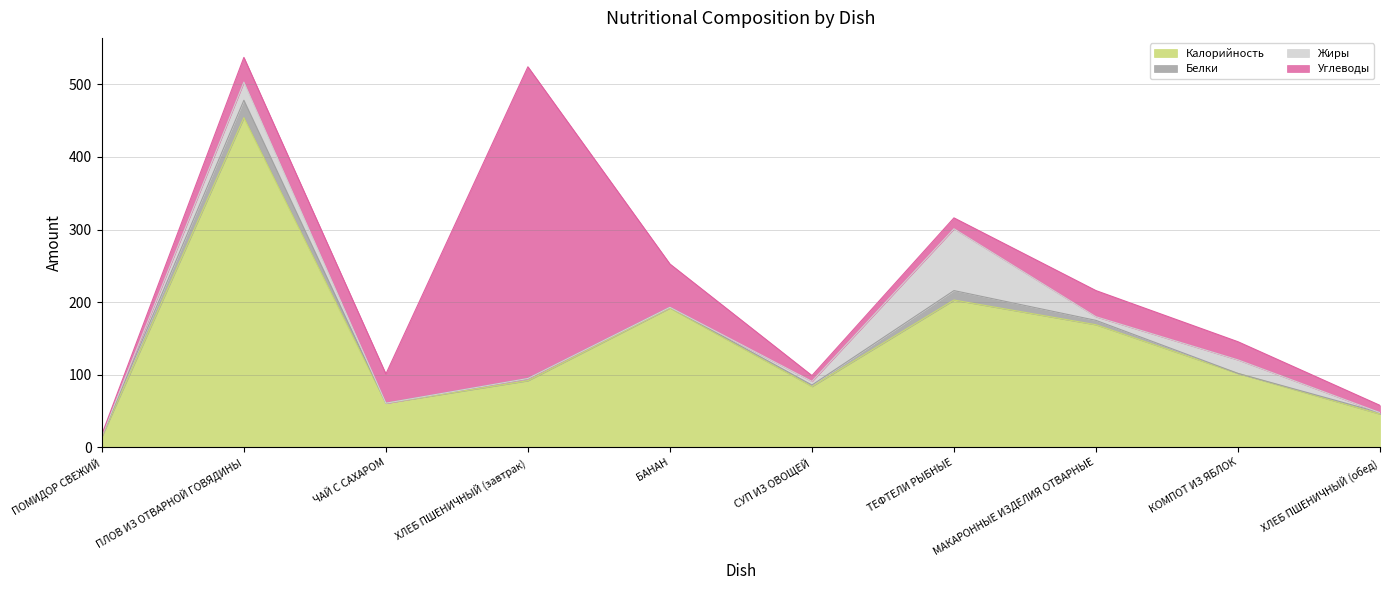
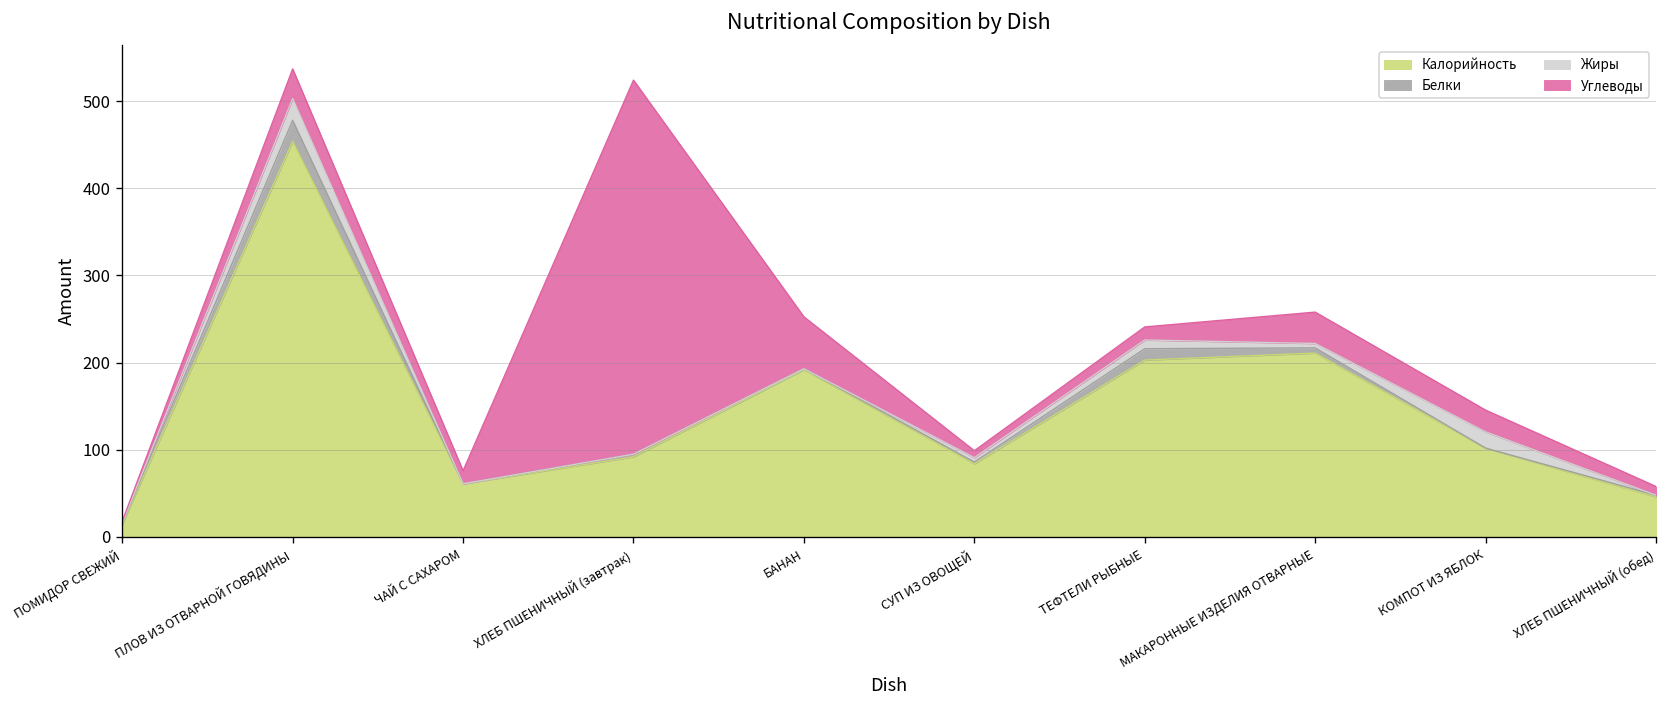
Углеводы, ЧАЙ С САХАРОМ: 40 -> 20
Жиры, ТЕФТЕЛИ РЫБНЫЕ: 90 -> 10
Калорийность, МАКАРОННЫЕ ИЗДЕЛИЯ ОТВАРНЫЕ: 170 -> 210
